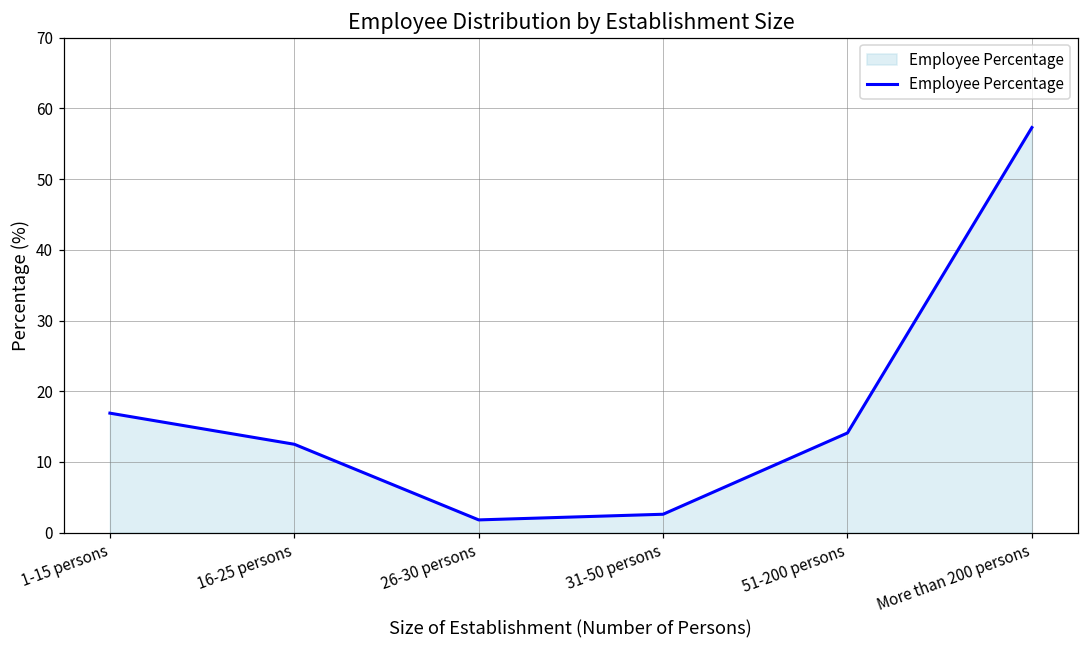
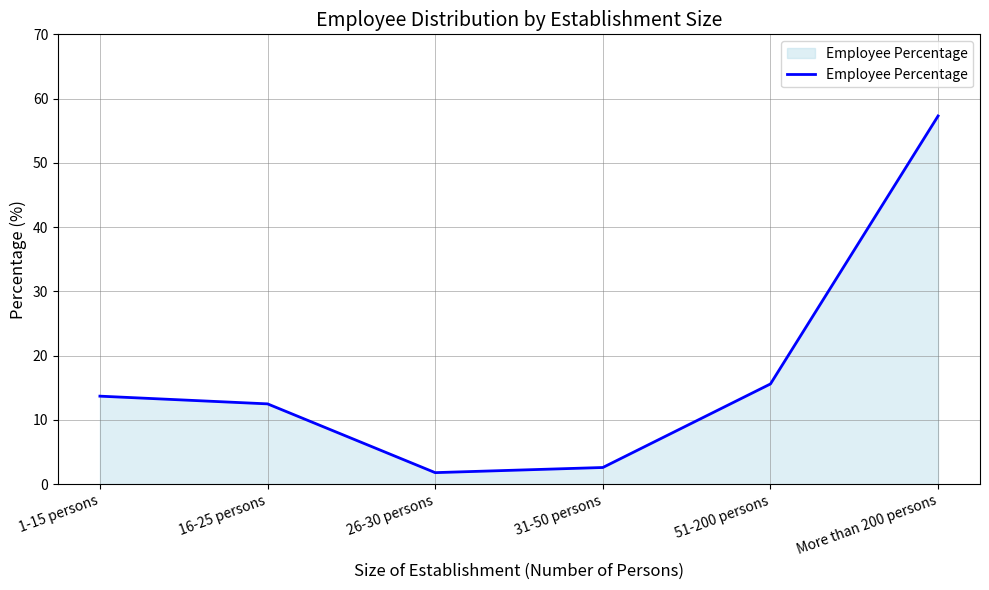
1-15 persons: 17 -> 14
51-200 persons: 14 -> 16
